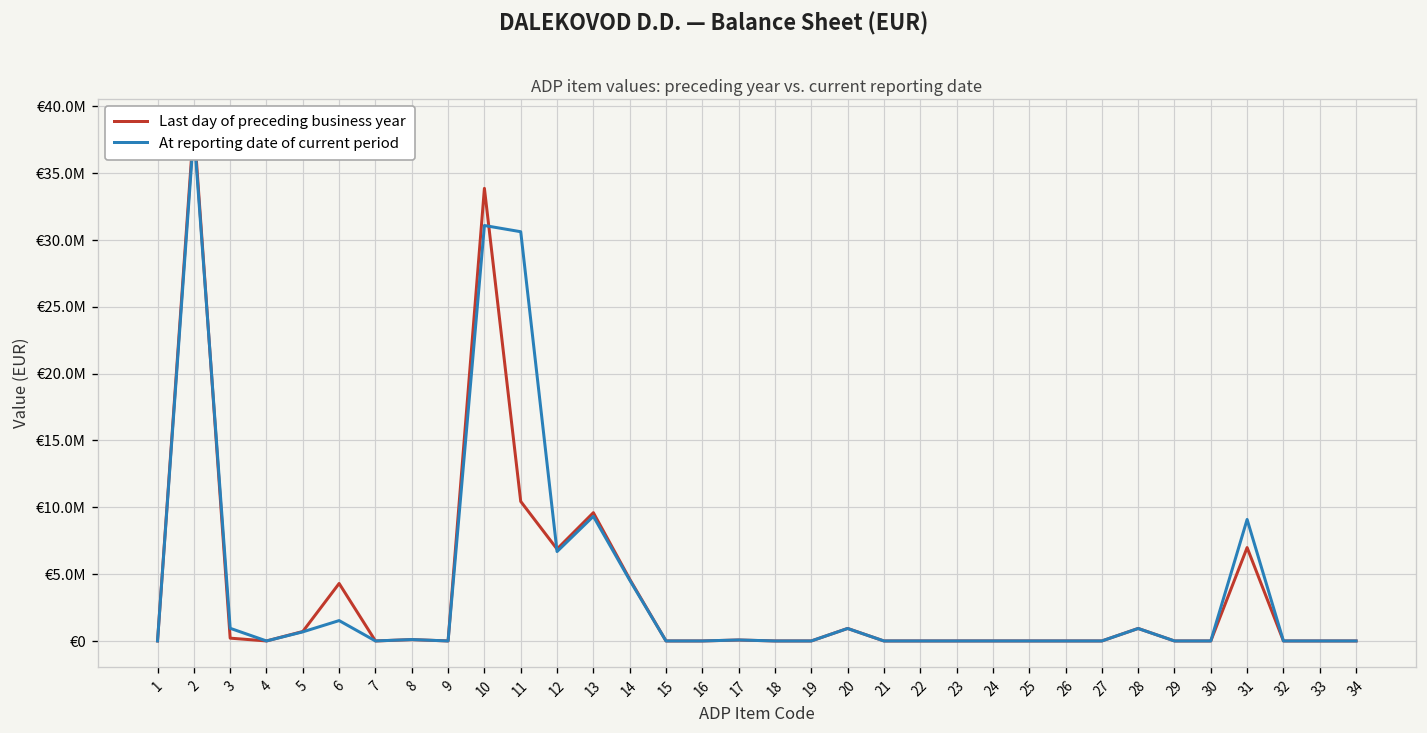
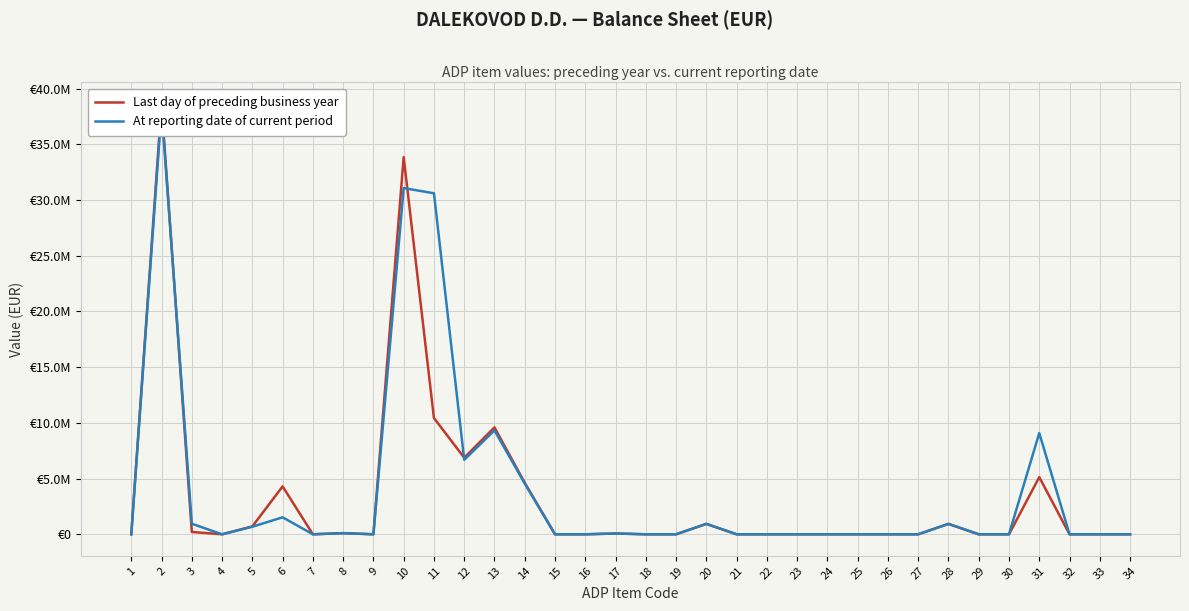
Last day of preceding business year, 31: €7000000 -> €5100000
